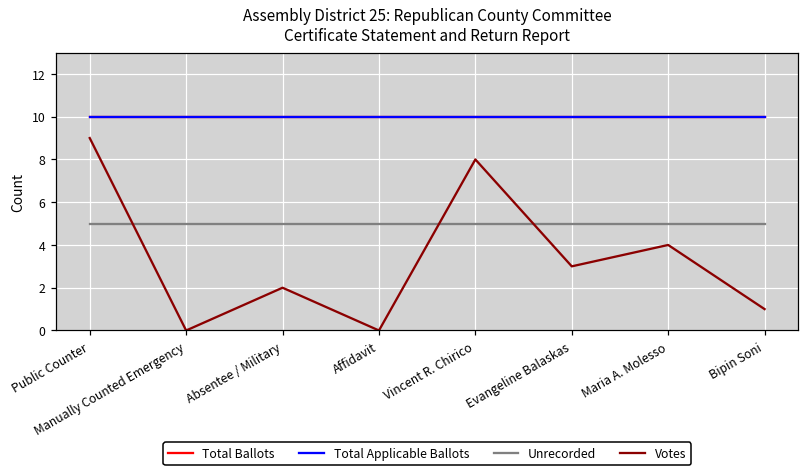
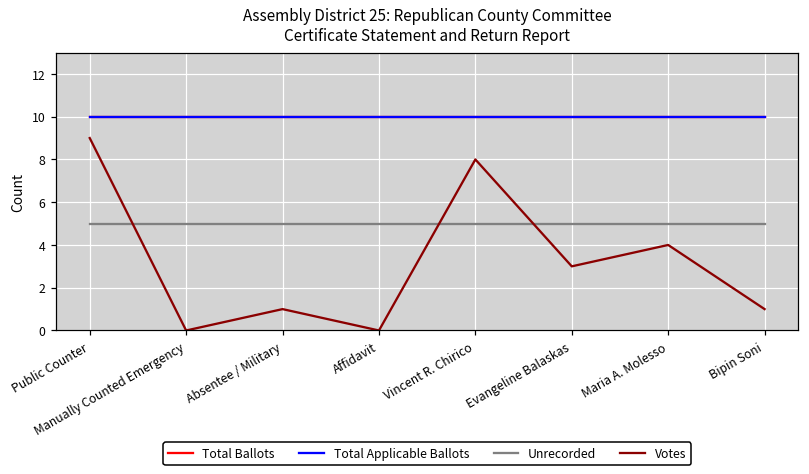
Votes, Absentee / Military: 2 -> 1
